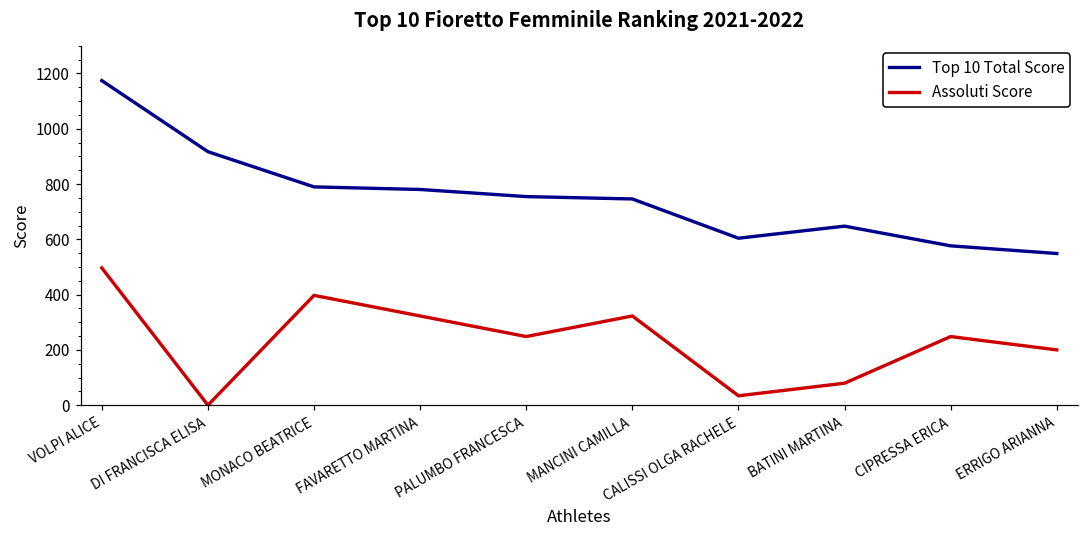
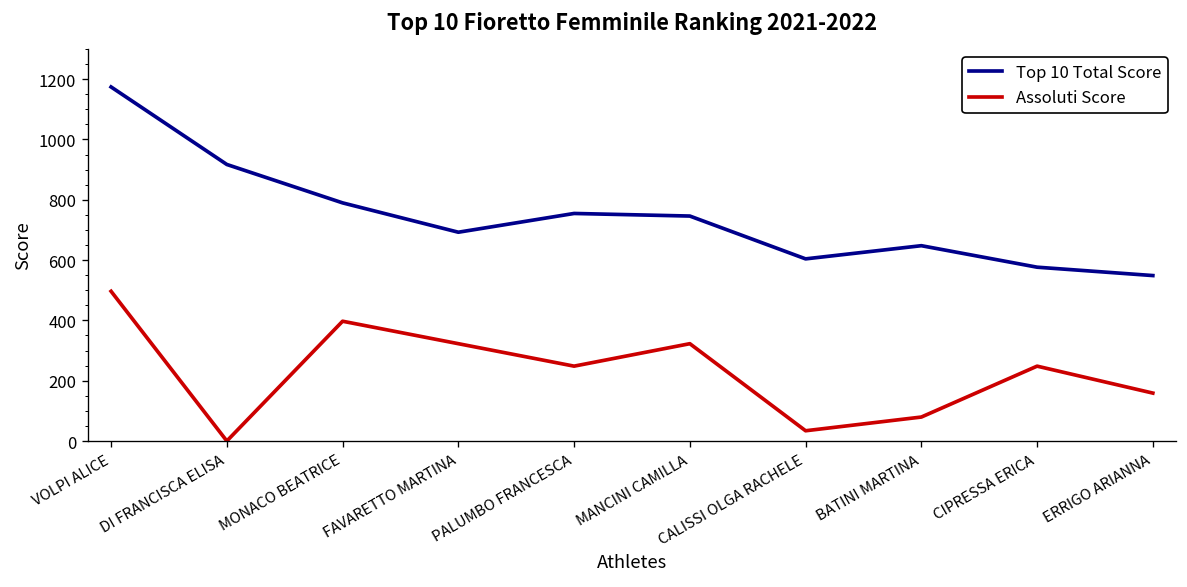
Top 10 Total Score, FAVARETTO MARTINA: 780 -> 690
Assoluti Score, ERRIGO ARIANNA: 200 -> 160
